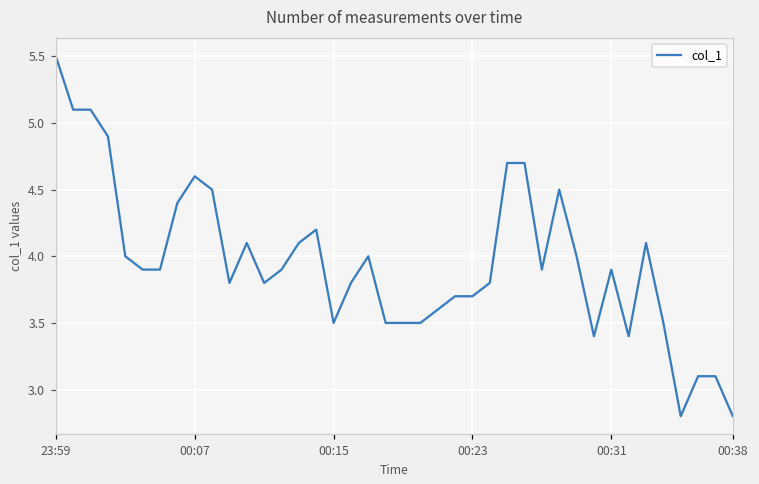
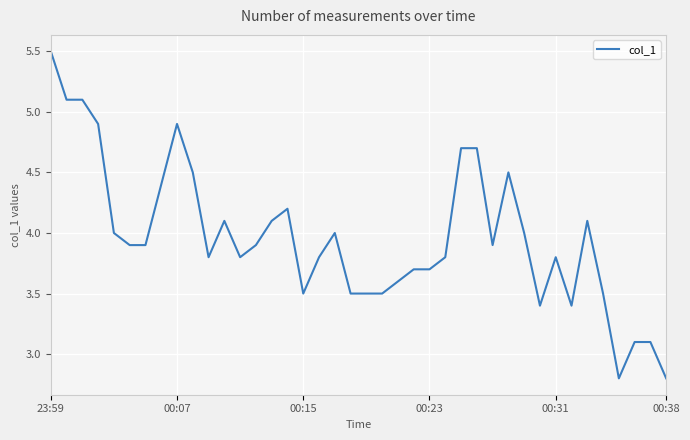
00:07: 4.6 -> 4.9
00:31: 3.9 -> 3.8
